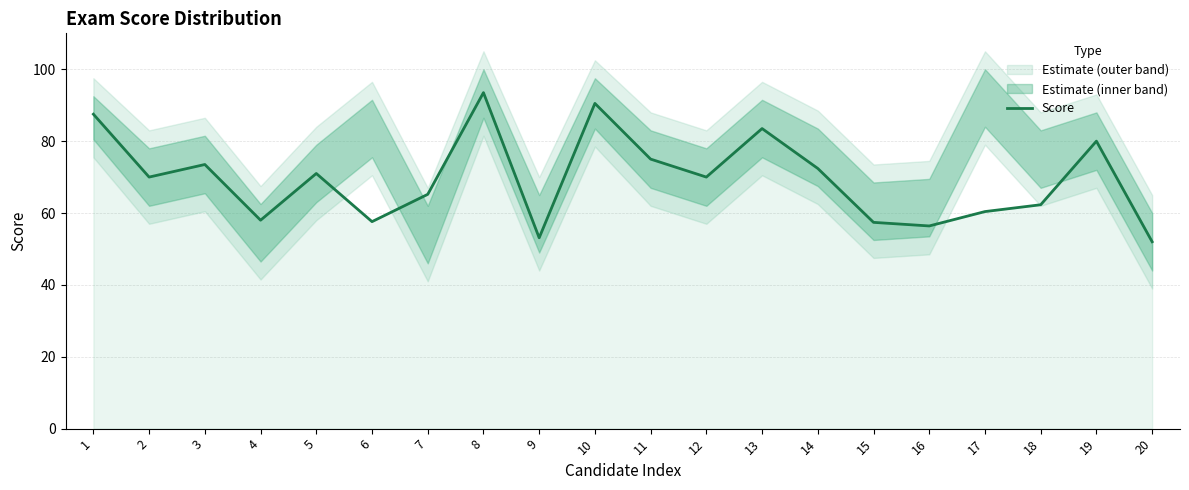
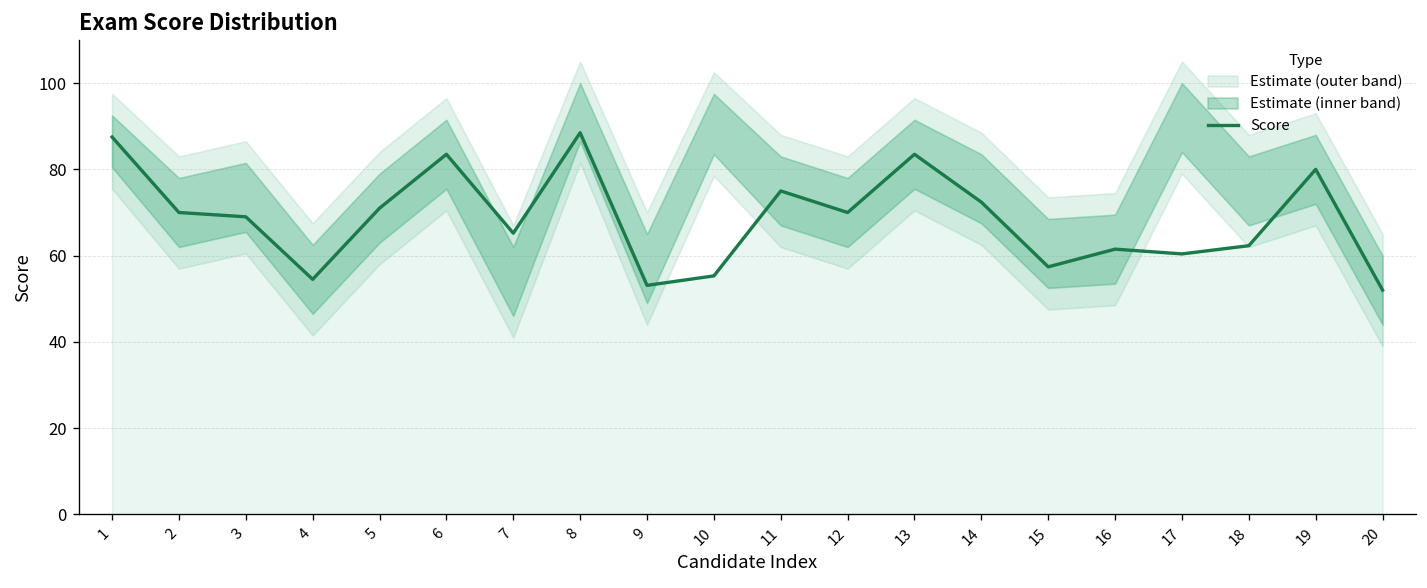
Score, 3: 74 -> 69
Score, 4: 58 -> 55
Score, 6: 58 -> 84
Score, 8: 94 -> 89
Score, 10: 91 -> 55
Score, 16: 56 -> 62
